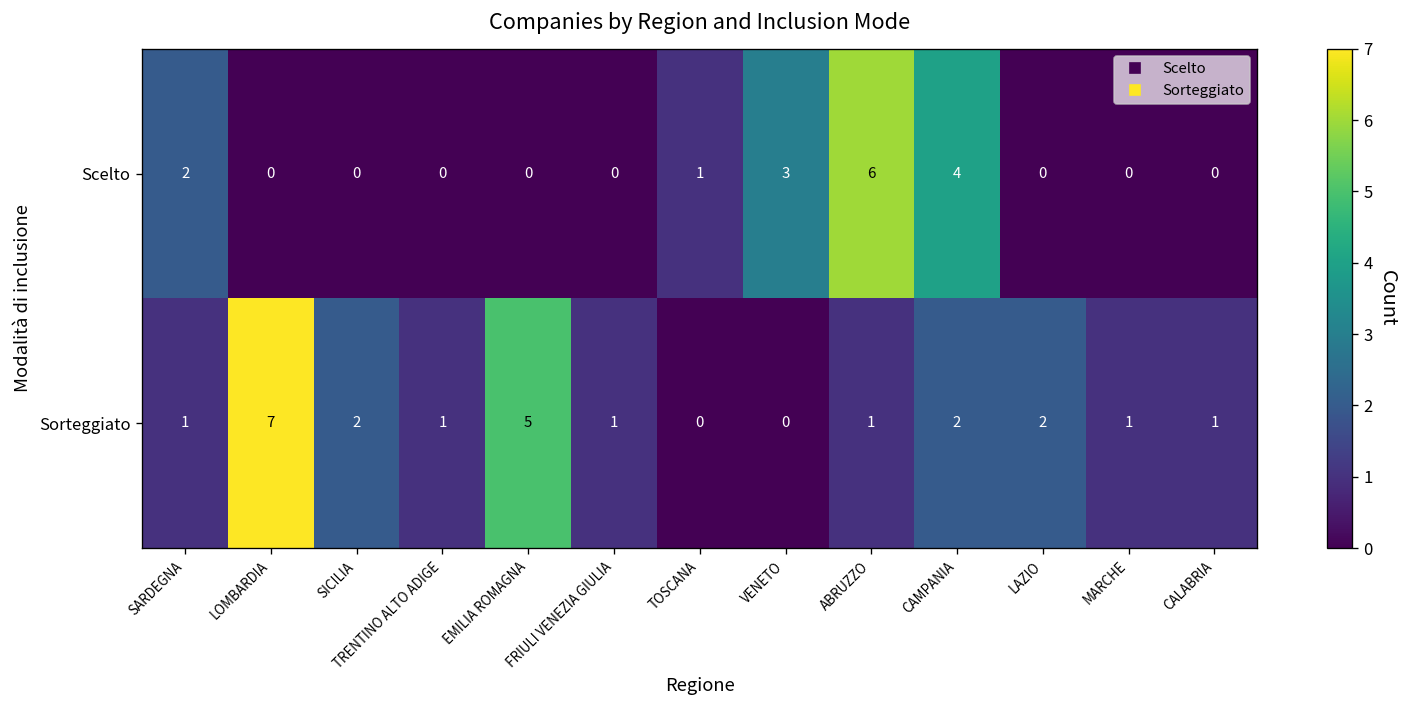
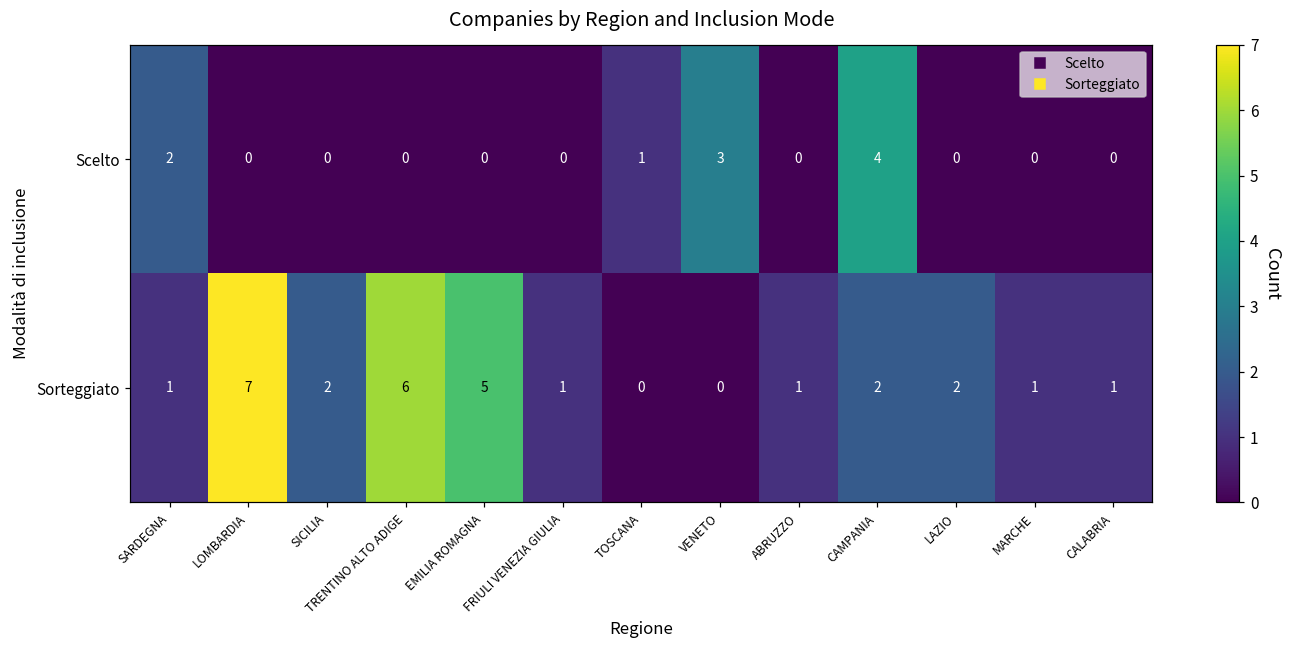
Scelto, ABRUZZO: 6 -> 0
Sorteggiato, TRENTINO ALTO ADIGE: 1 -> 6
